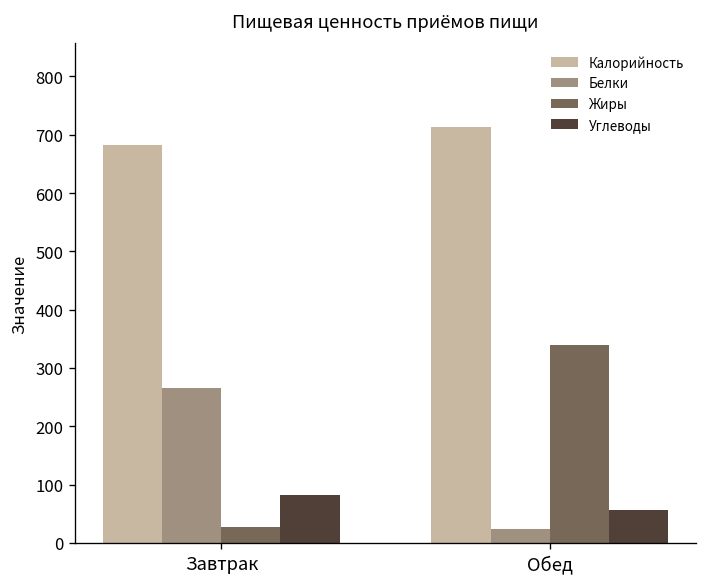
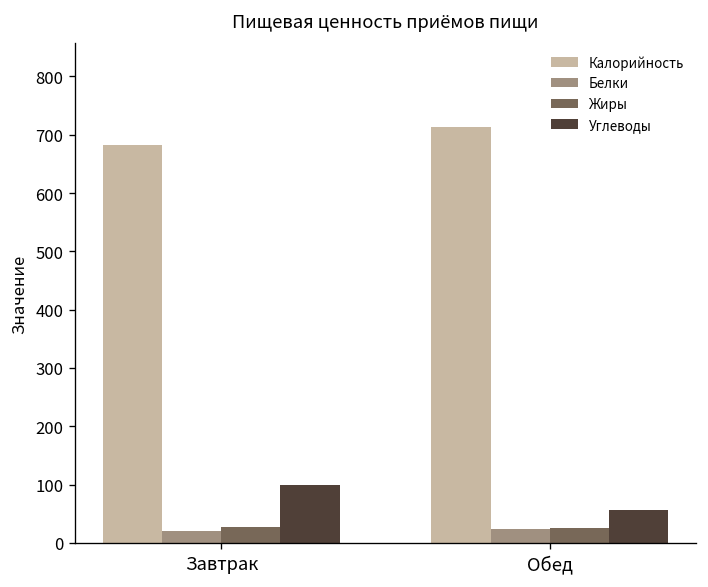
Белки, Завтрак: 270 -> 20
Углеводы, Завтрак: 80 -> 100
Жиры, Обед: 340 -> 30
